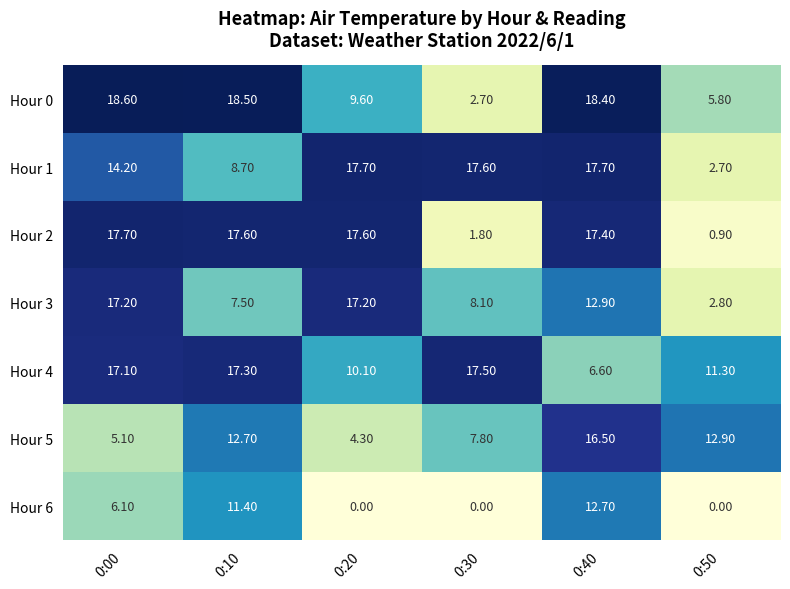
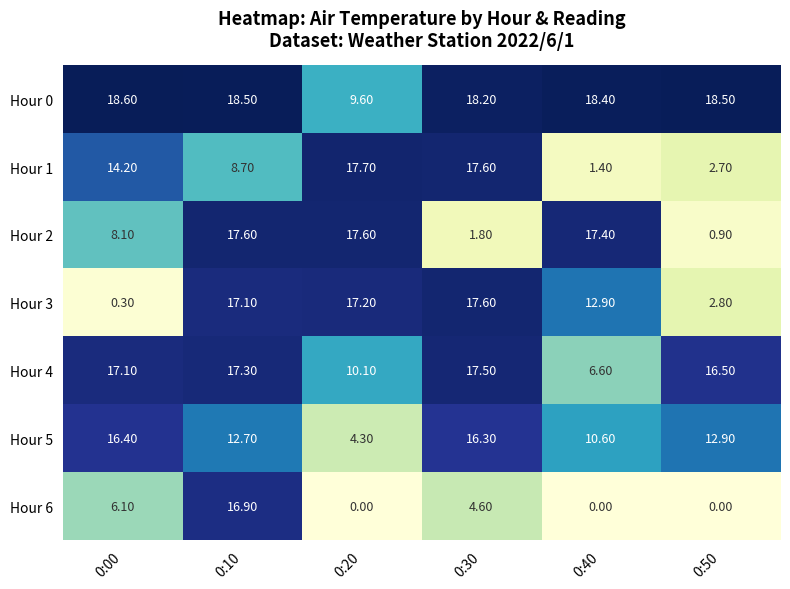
Hour 0, 0:30: 2.70 -> 18.20
Hour 0, 0:50: 5.80 -> 18.50
Hour 1, 0:40: 17.70 -> 1.40
Hour 2, 0:00: 17.70 -> 8.10
Hour 3, 0:00: 17.20 -> 0.30
Hour 3, 0:10: 7.50 -> 17.10
Hour 3, 0:30: 8.10 -> 17.60
Hour 4, 0:50: 11.30 -> 16.50
Hour 5, 0:00: 5.10 -> 16.40
Hour 5, 0:30: 7.80 -> 16.30
Hour 5, 0:40: 16.50 -> 10.60
Hour 6, 0:10: 11.40 -> 16.90
Hour 6, 0:30: 0.00 -> 4.60
Hour 6, 0:40: 12.70 -> 0.00
